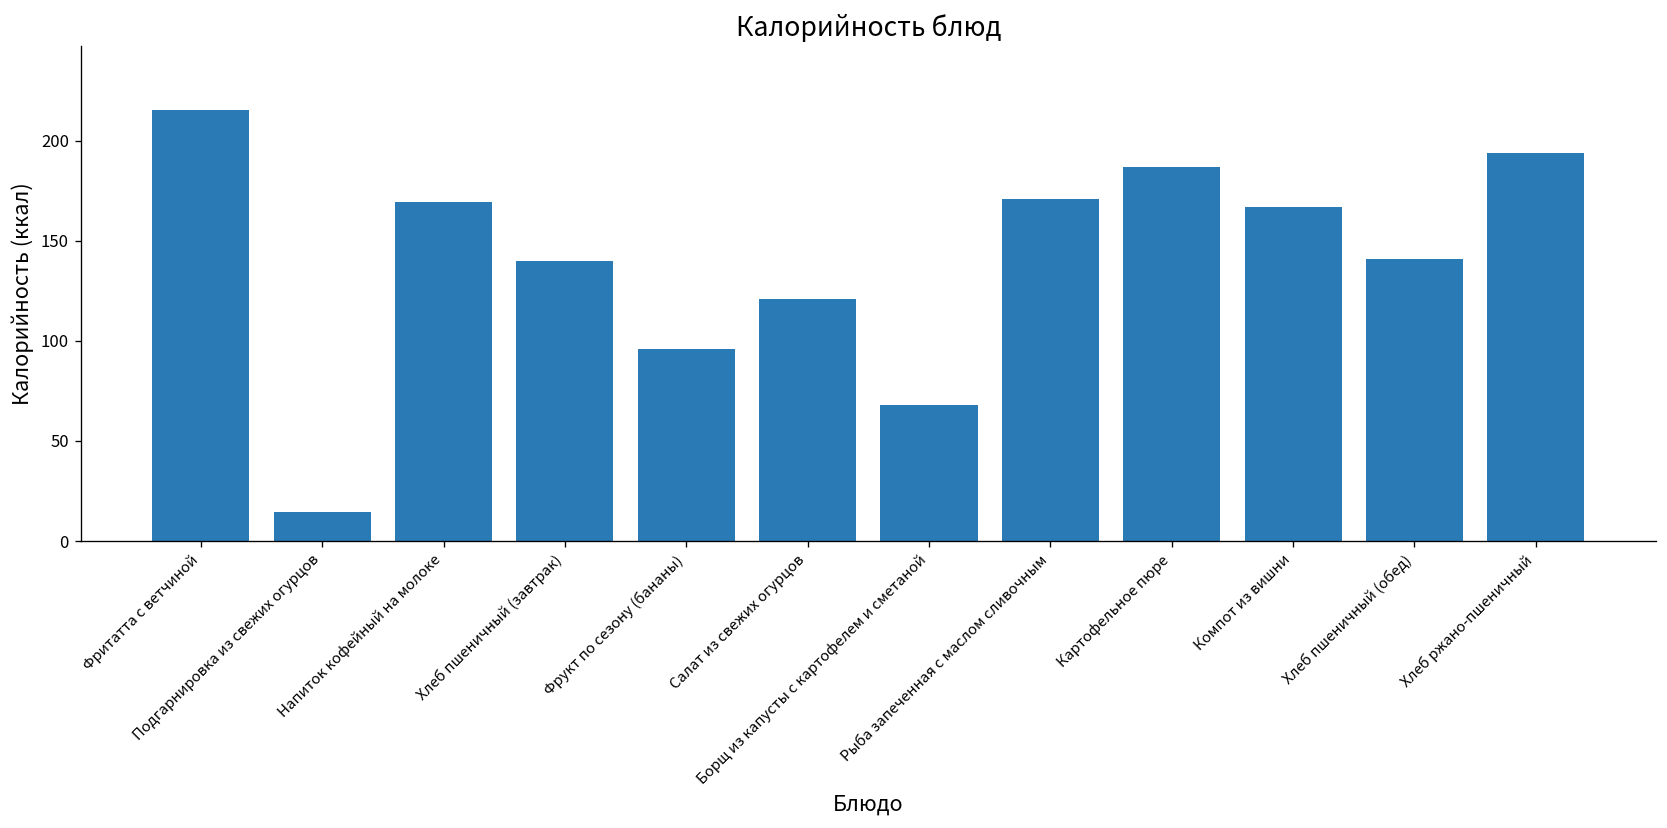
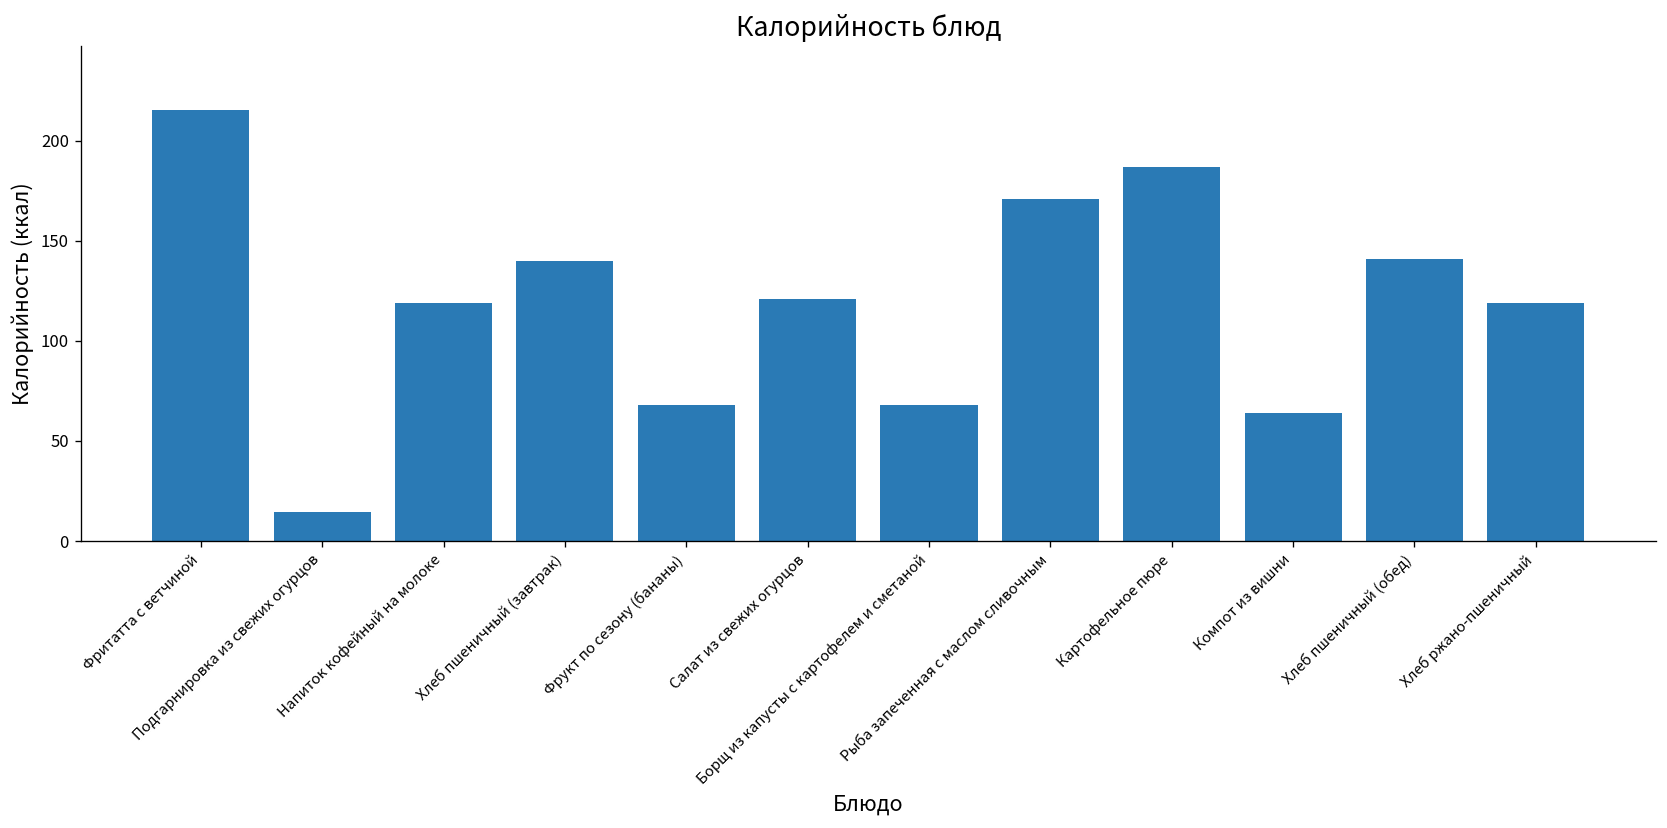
Напиток кофейный на молоке: 170 -> 119
Фрукт по сезону (бананы): 96 -> 68
Компот из вишни: 167 -> 64
Хлеб ржано-пшеничный: 194 -> 119
